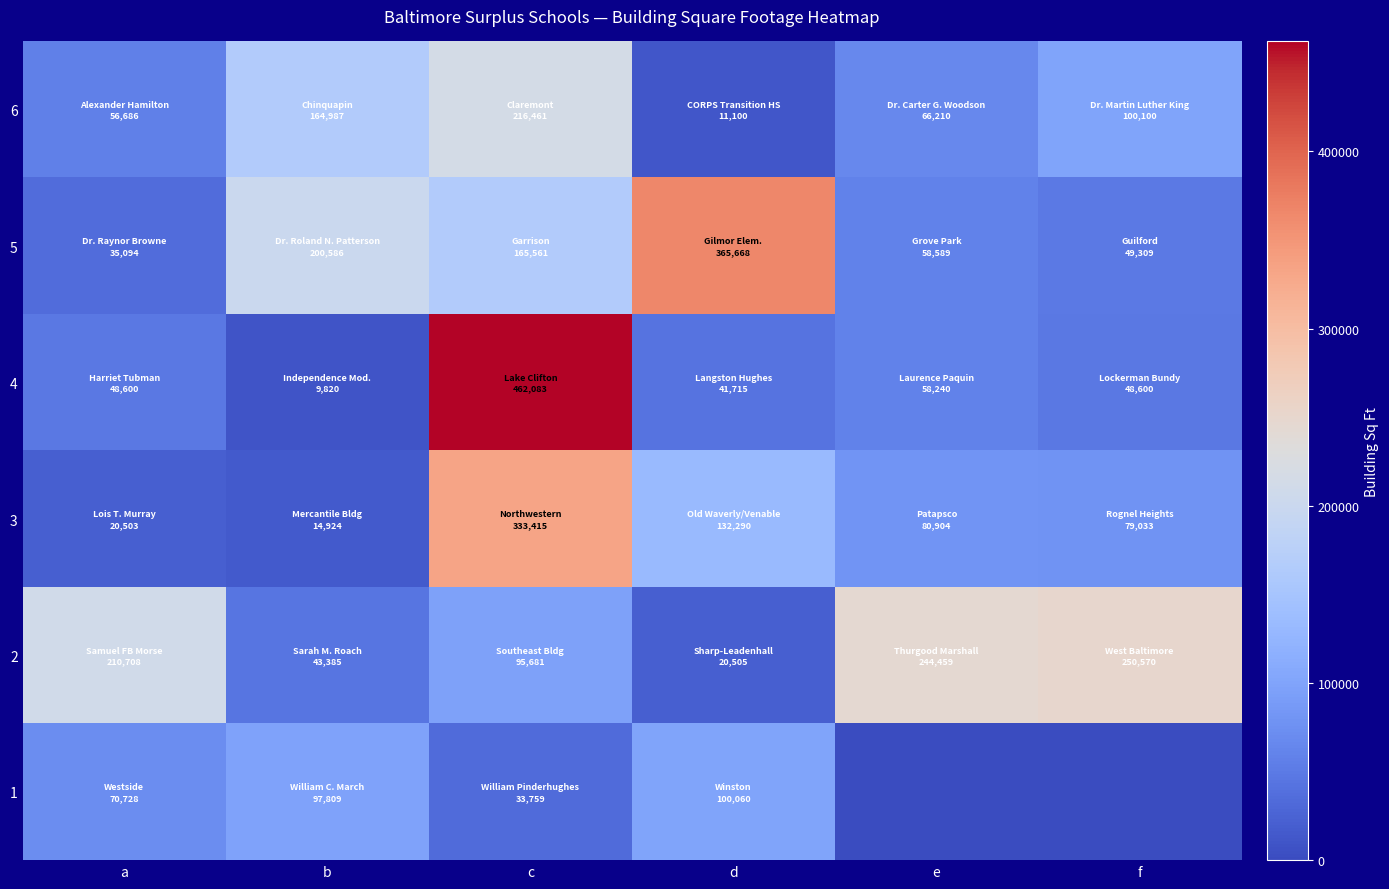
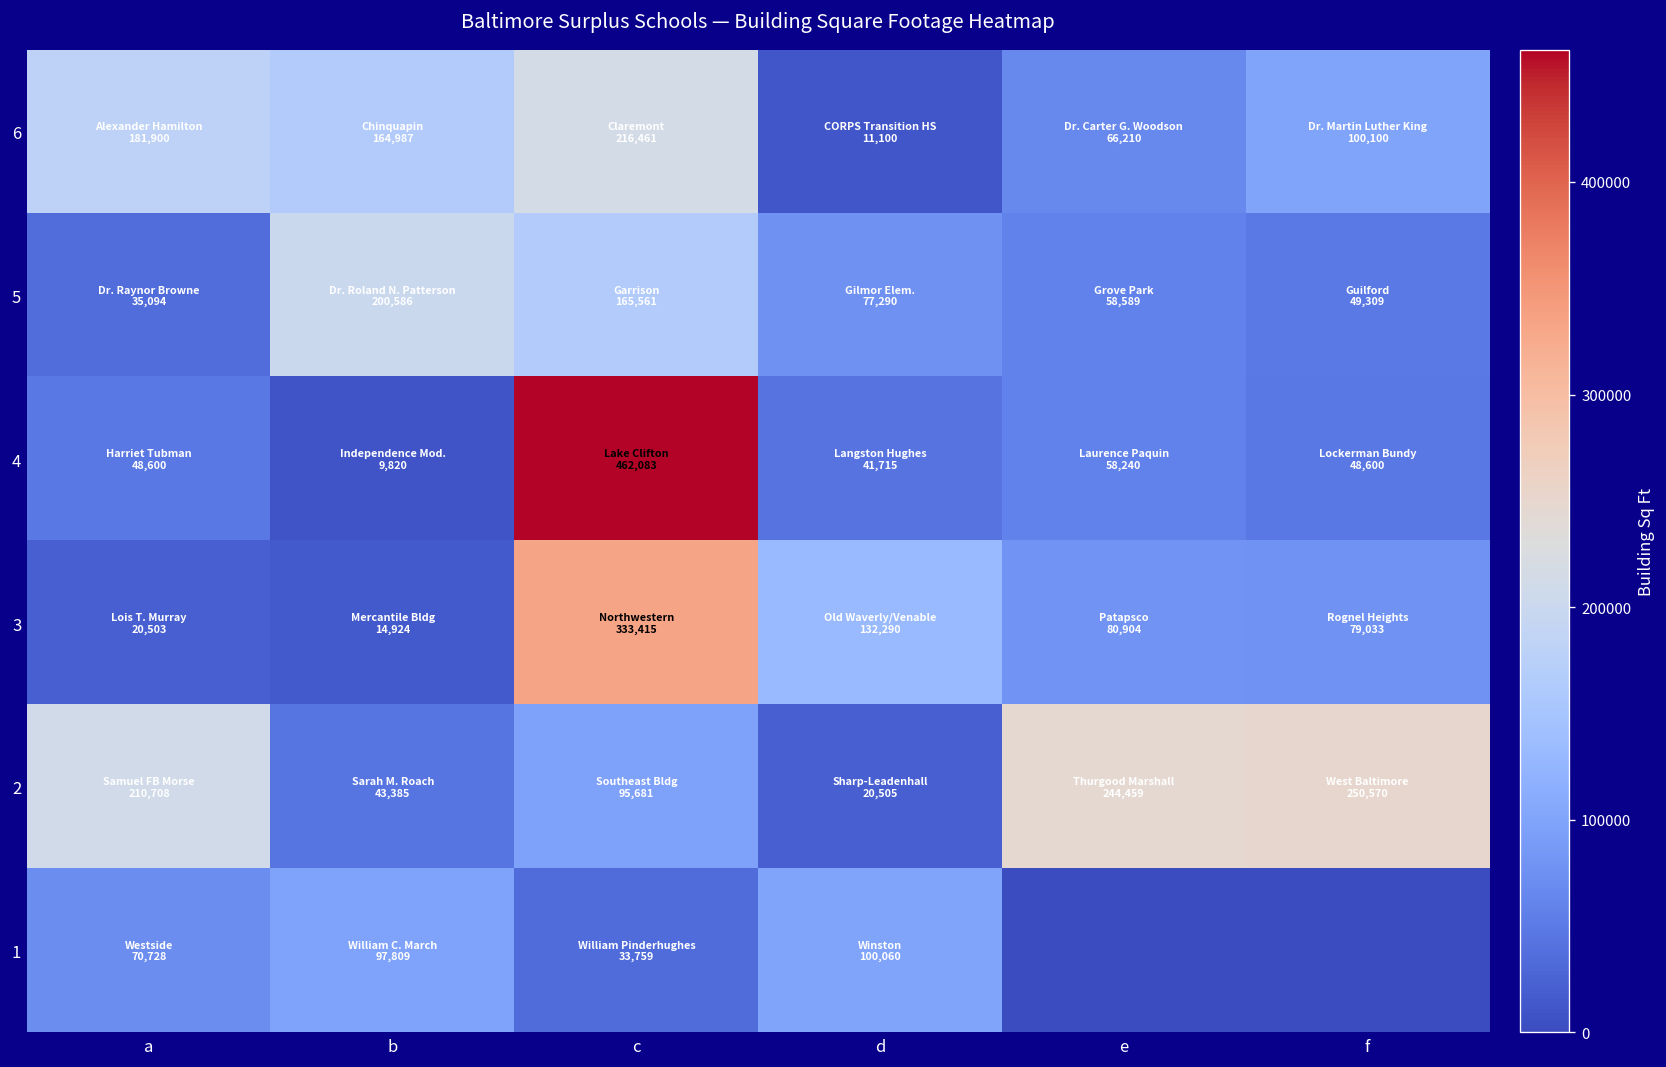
6, a: 56,686 -> 181,900
5, d: 365,668 -> 77,290
